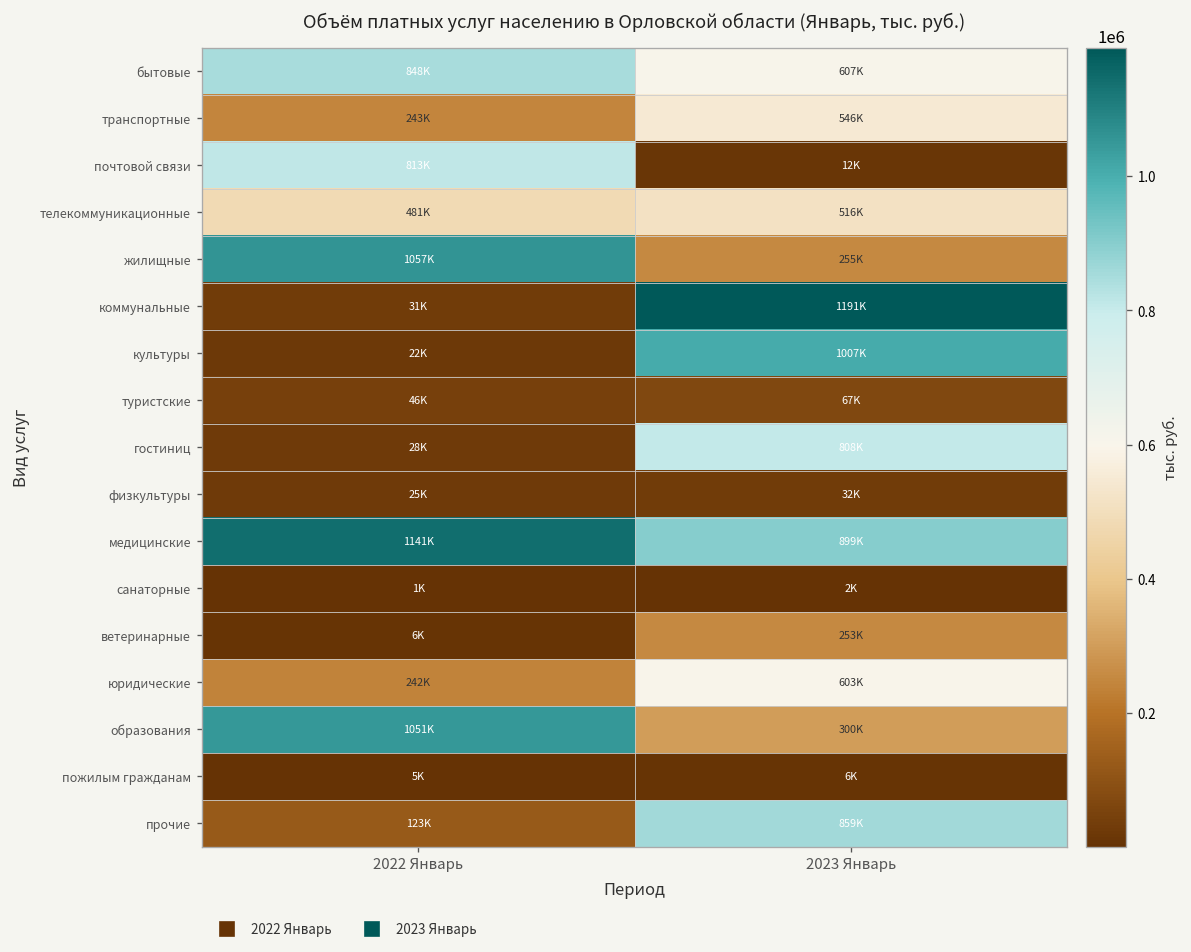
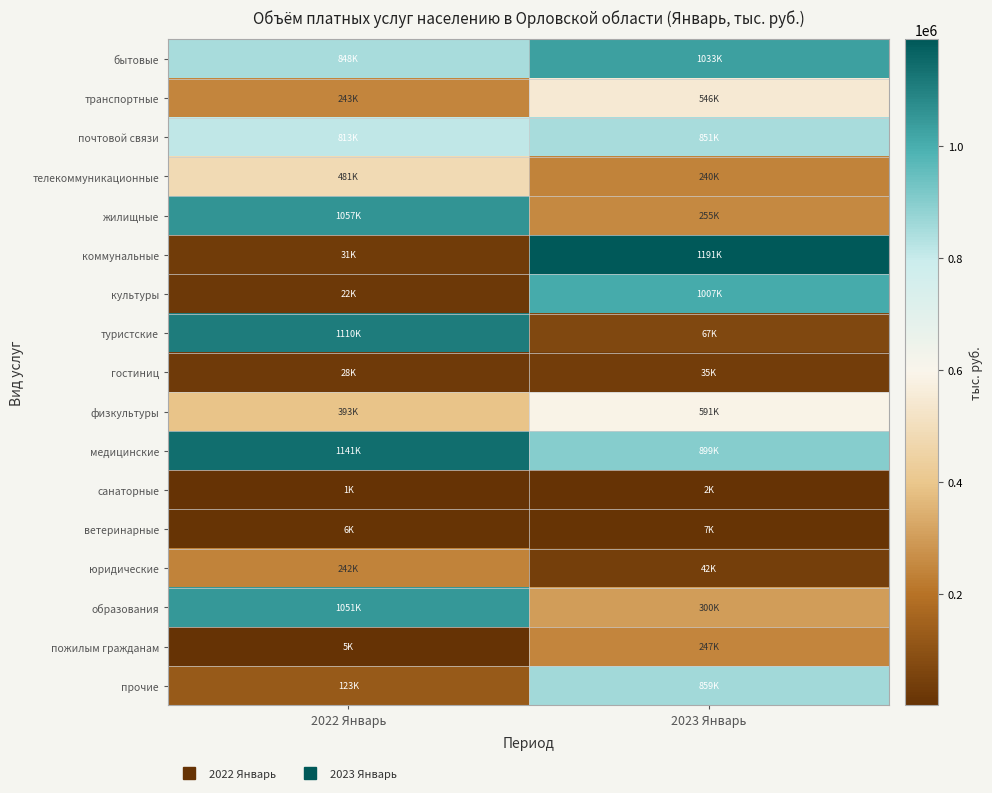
бытовые, 2023 Январь: 607K -> 1033K
почтовой связи, 2023 Январь: 12K -> 851K
телекоммуникационные, 2023 Январь: 516K -> 240K
туристские, 2022 Январь: 46K -> 1110K
гостиниц, 2023 Январь: 808K -> 35K
физкультуры, 2022 Январь: 25K -> 393K
физкультуры, 2023 Январь: 32K -> 591K
ветеринарные, 2023 Январь: 253K -> 7K
юридические, 2023 Январь: 603K -> 42K
пожилым гражданам, 2023 Январь: 6K -> 247K
